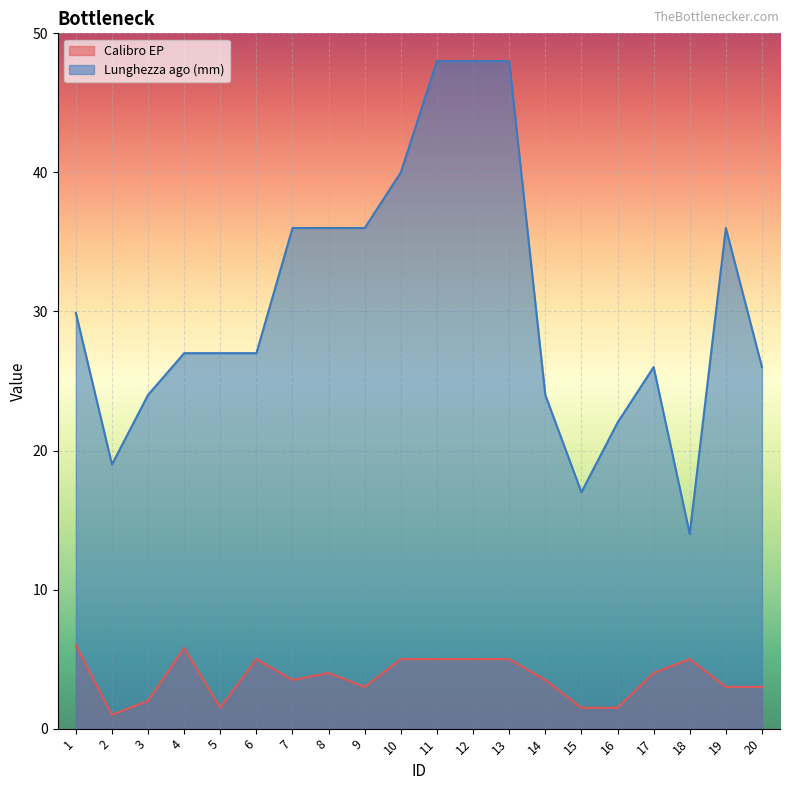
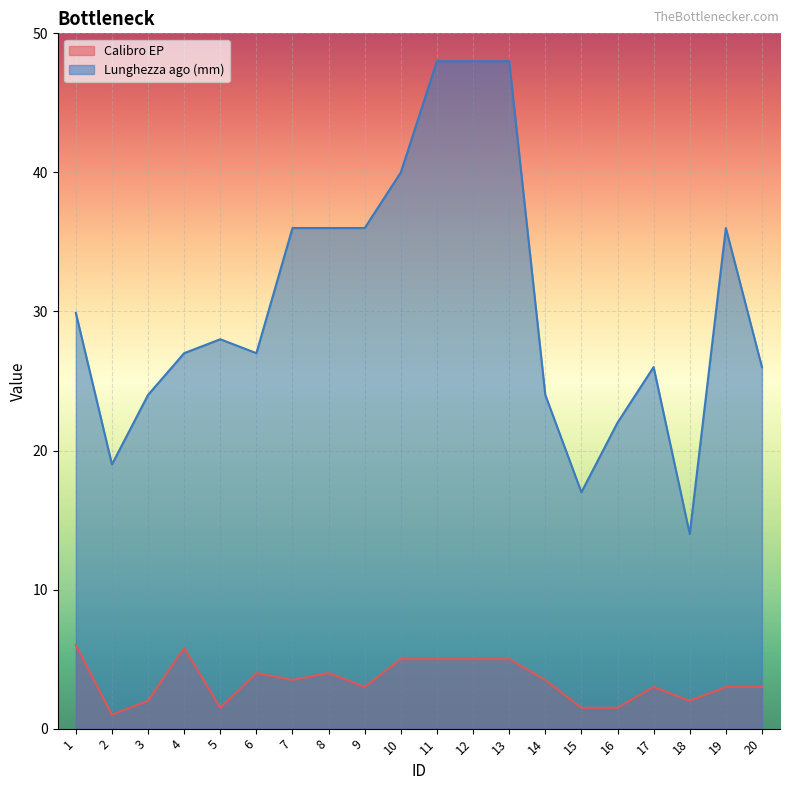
Lunghezza ago (mm), 5: 27 -> 28
Calibro EP, 6: 5 -> 4
Calibro EP, 17: 4 -> 3
Calibro EP, 18: 5 -> 2
